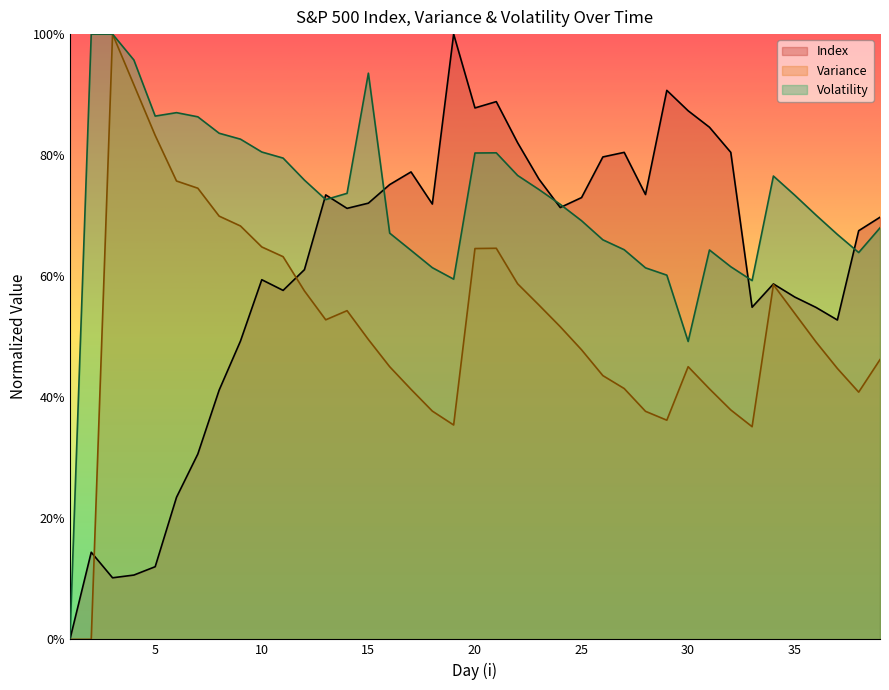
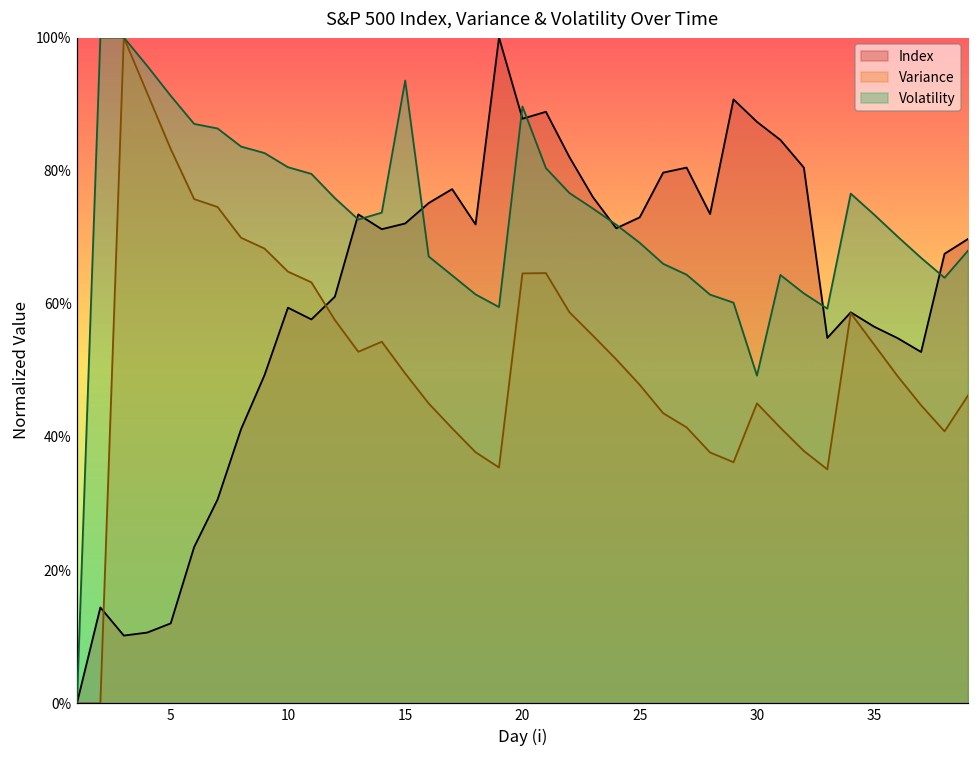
Volatility, 5: 86% -> 91%
Volatility, 20: 80% -> 90%
